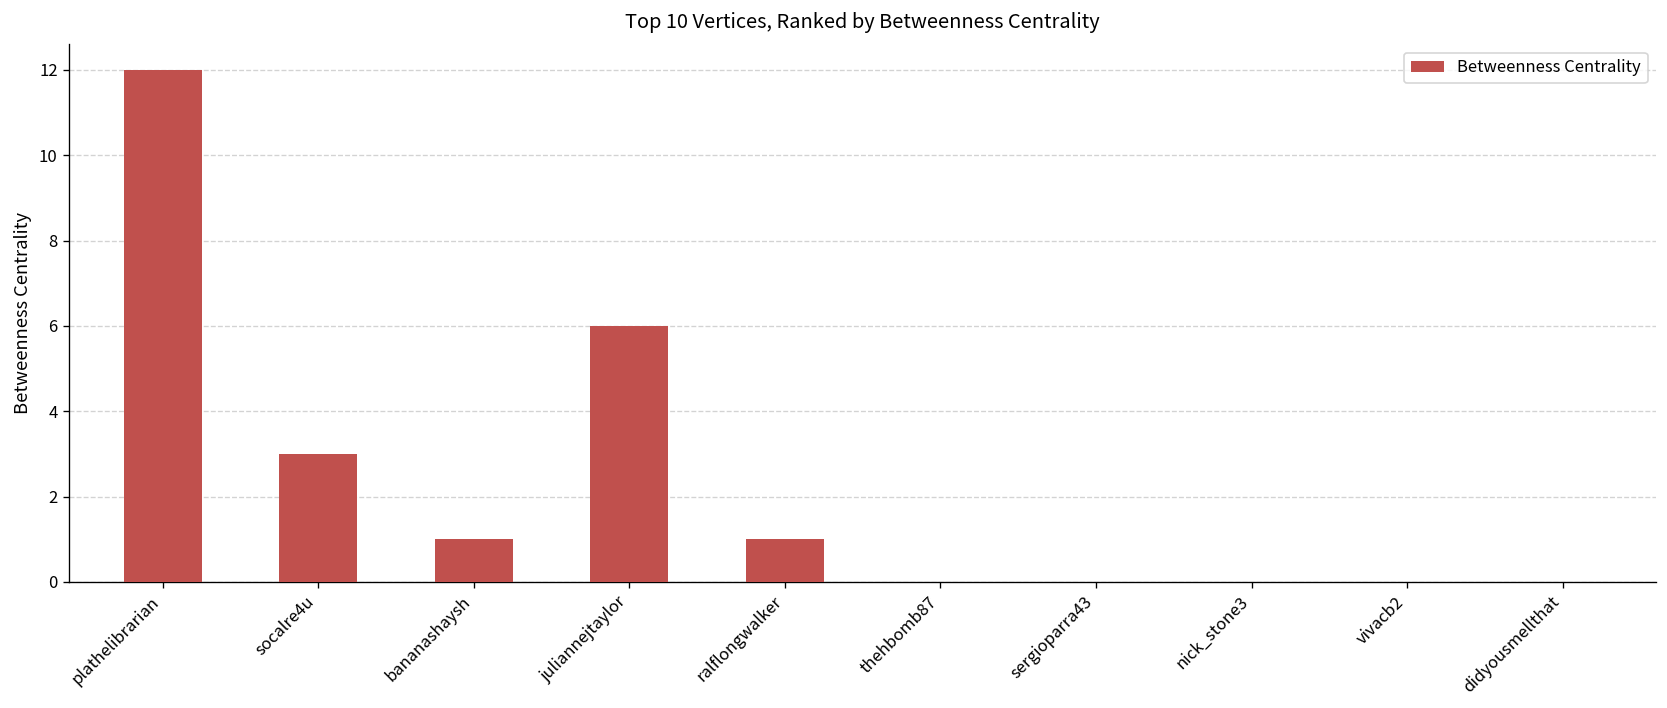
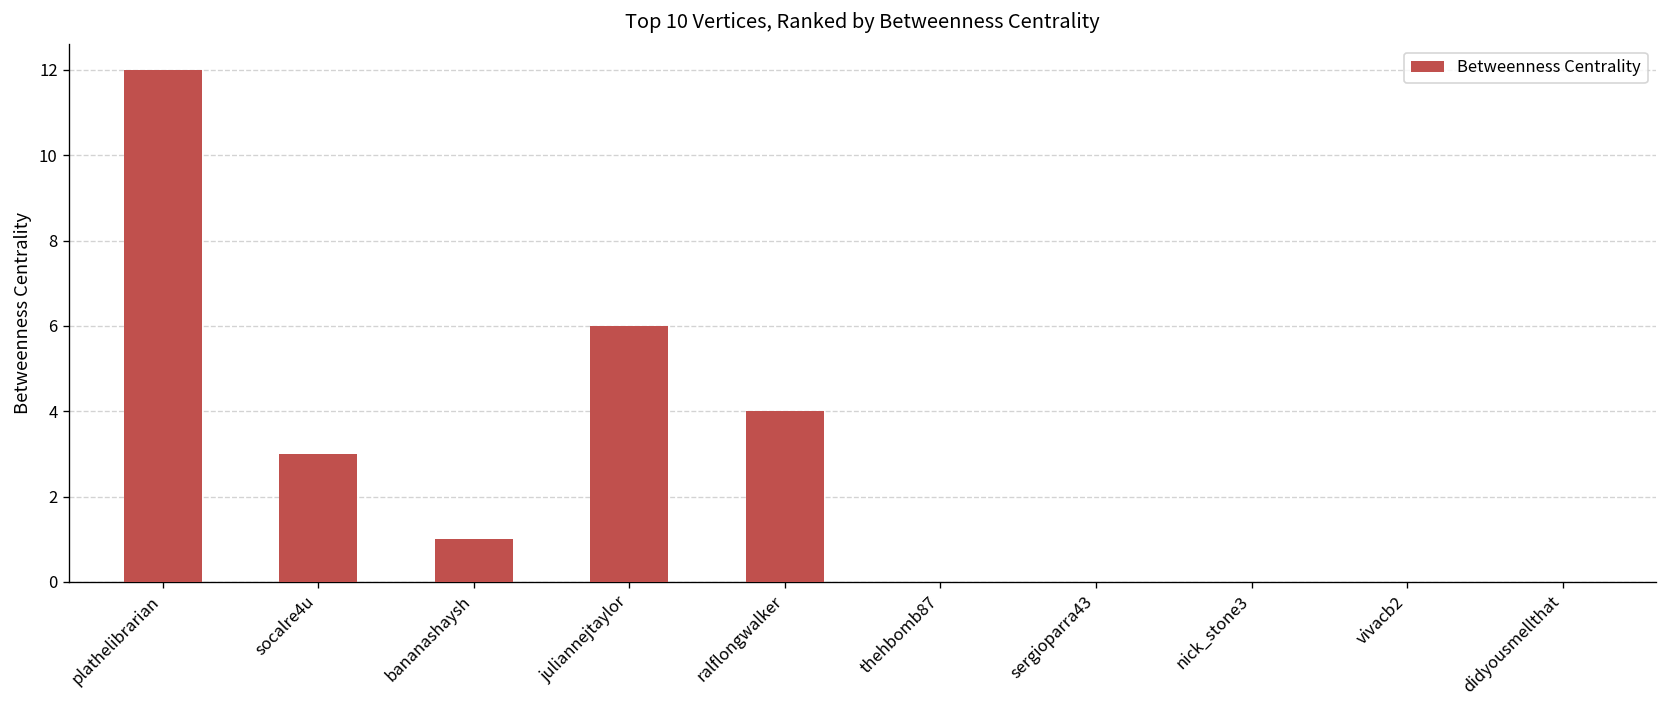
ralflongwalker: 1 -> 4
